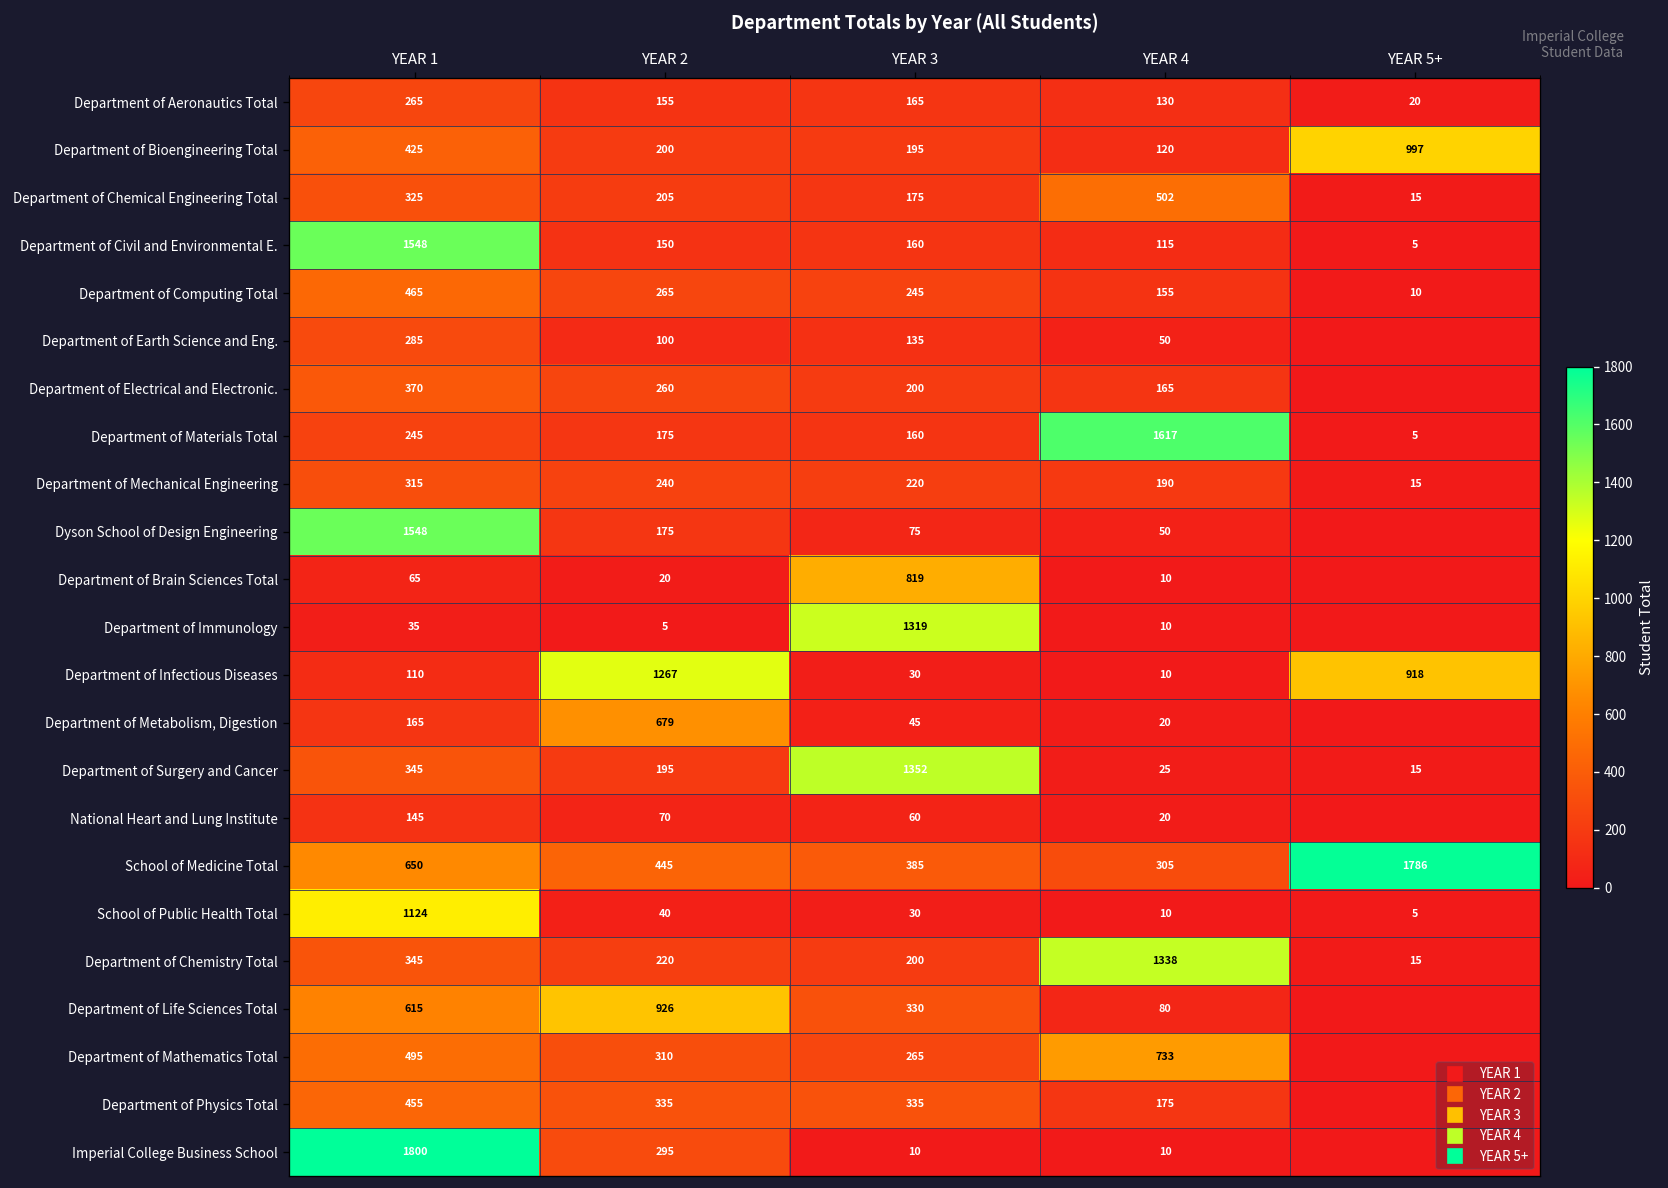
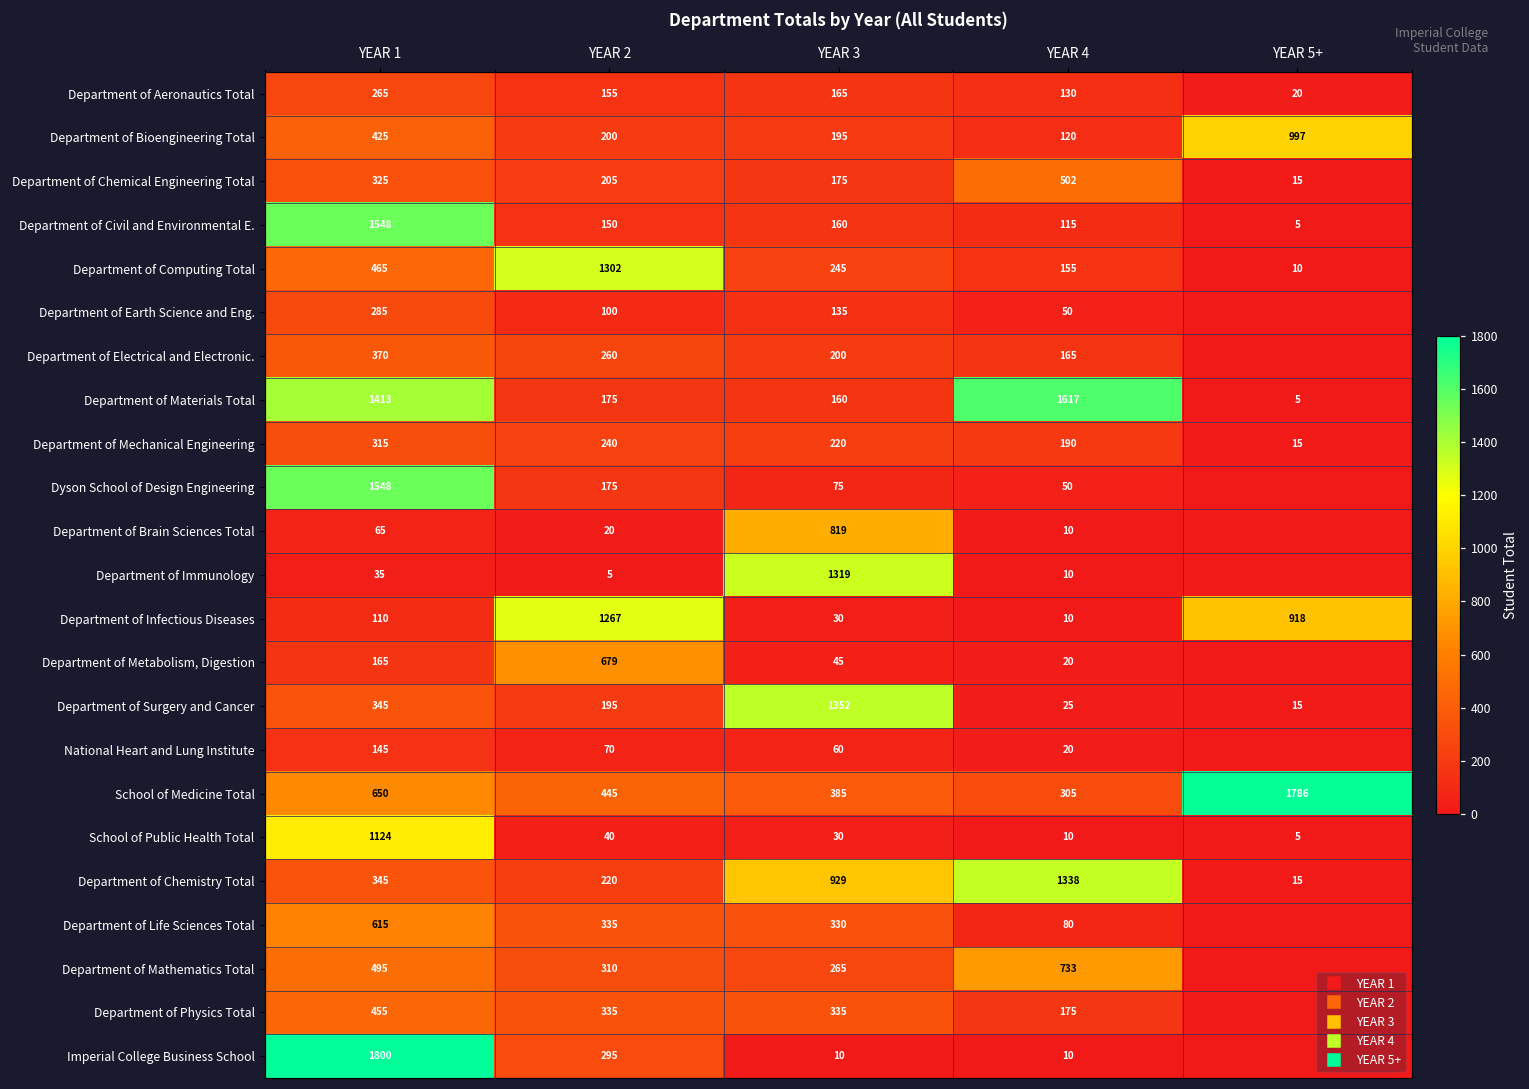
Department of Computing Total, YEAR 2: 265 -> 1302
Department of Materials Total, YEAR 1: 245 -> 1413
Department of Chemistry Total, YEAR 3: 200 -> 929
Department of Life Sciences Total, YEAR 2: 926 -> 335
